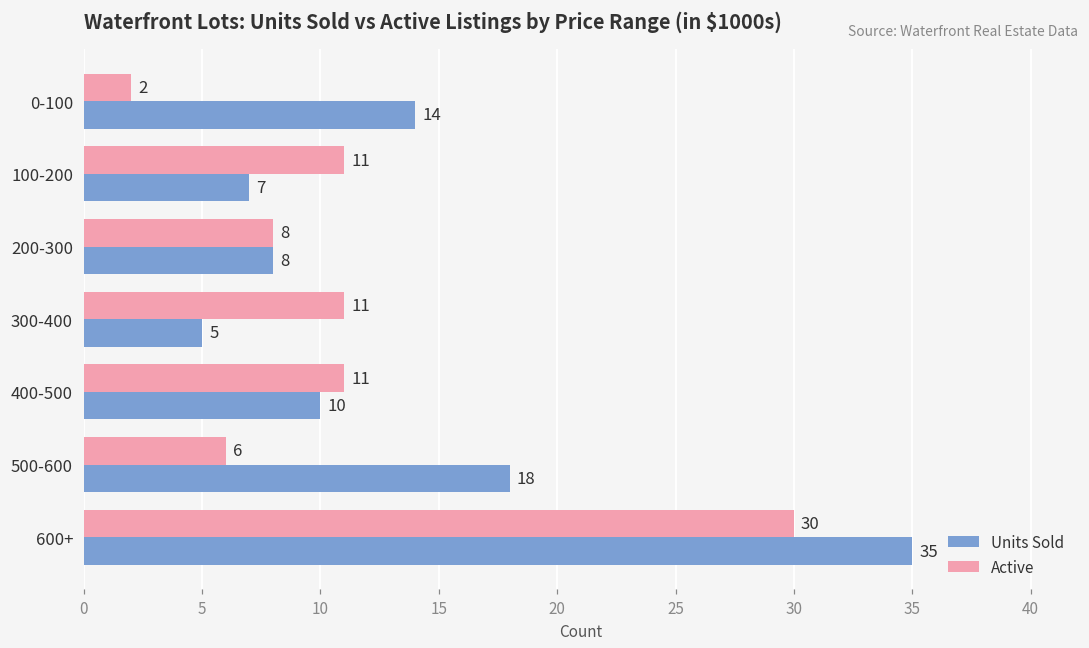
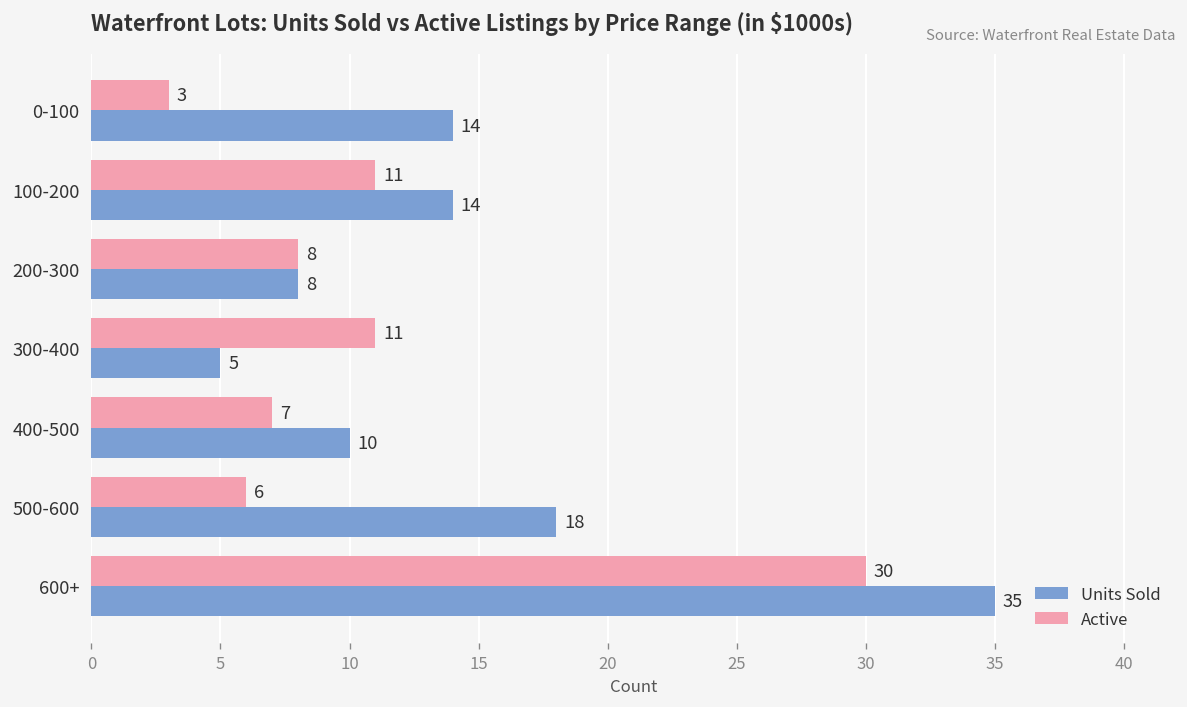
Active, 0-100: 2 -> 3
Units Sold, 100-200: 7 -> 14
Active, 400-500: 11 -> 7
